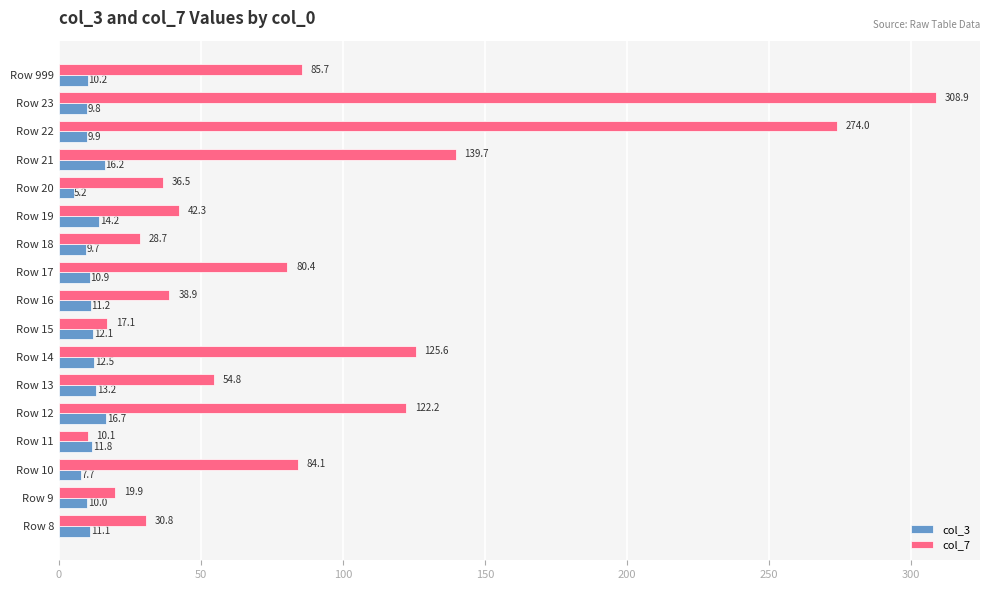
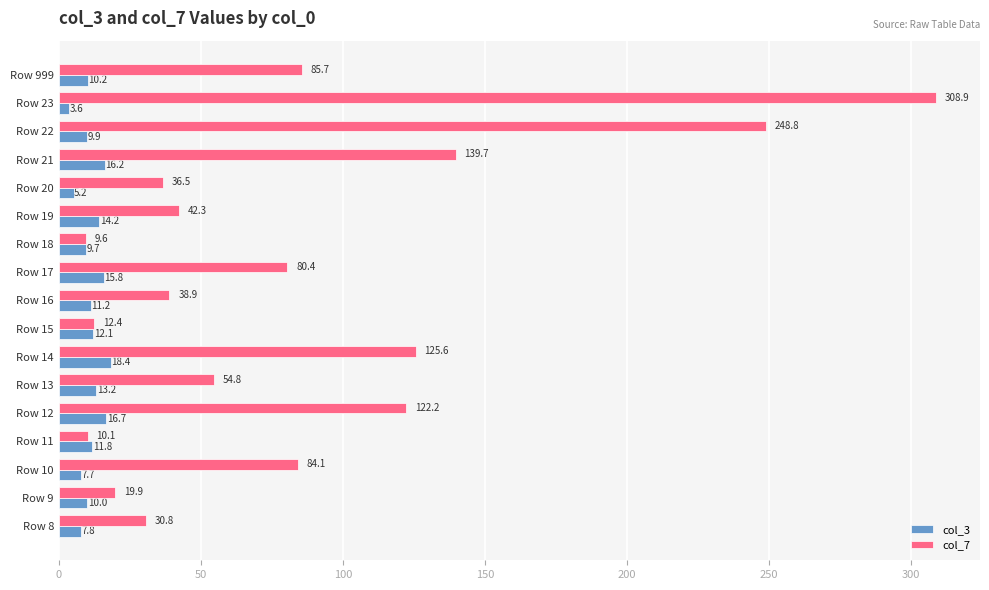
col_3, Row 23: 9.8 -> 3.6
col_7, Row 22: 274.0 -> 248.8
col_7, Row 18: 28.7 -> 9.6
col_3, Row 17: 10.9 -> 15.8
col_7, Row 15: 17.1 -> 12.4
col_3, Row 14: 12.5 -> 18.4
col_3, Row 8: 11.1 -> 7.8
